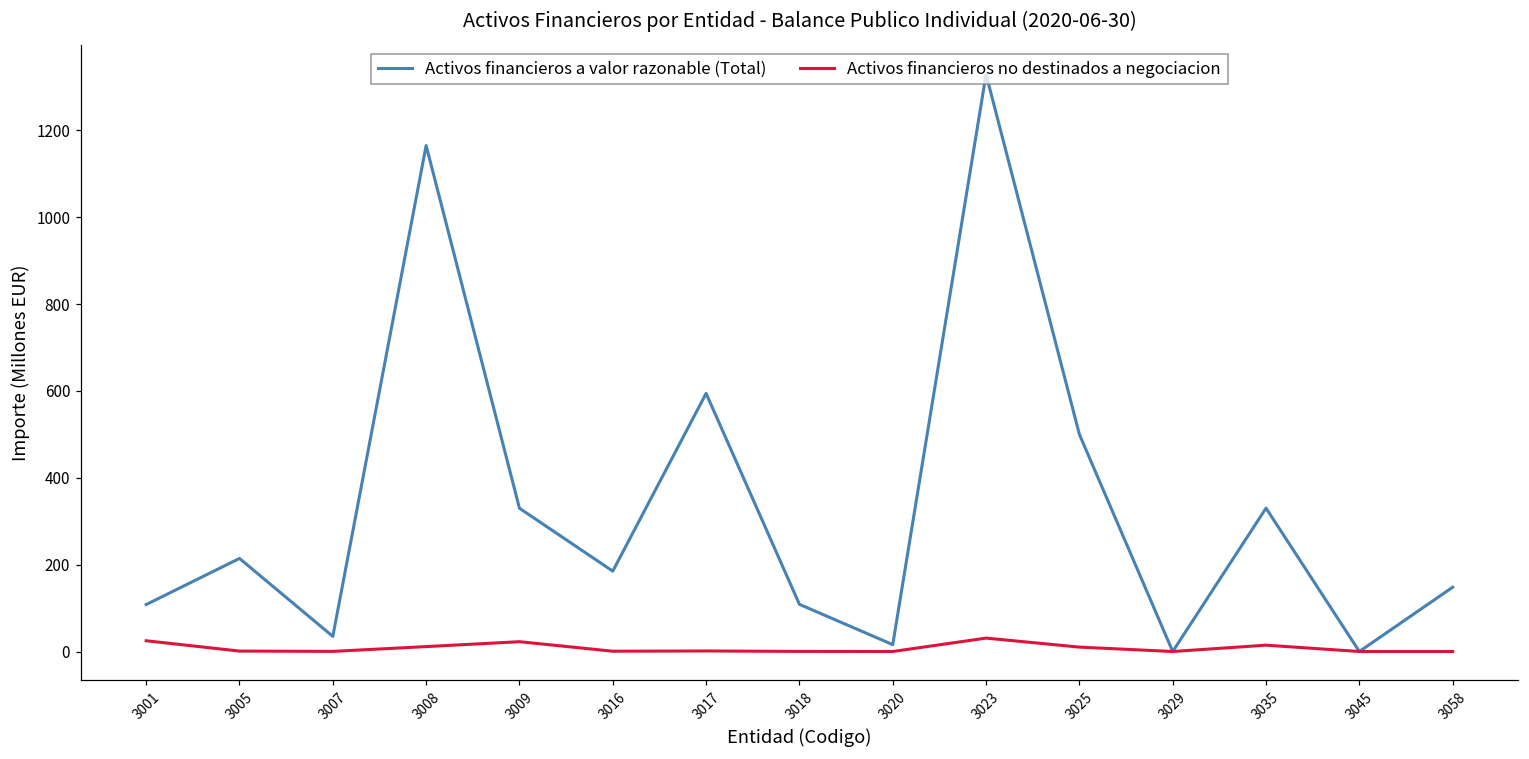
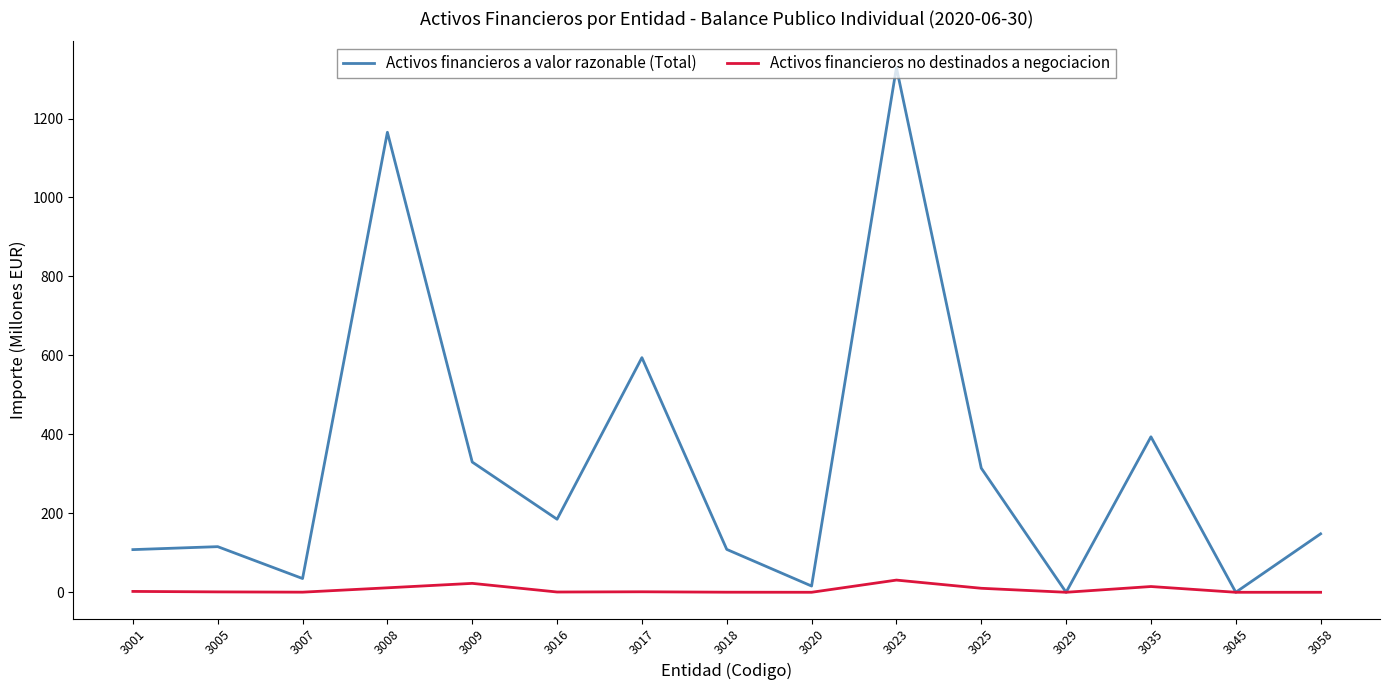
Activos financieros no destinados a negociacion, 3001: 20 -> 0
Activos financieros a valor razonable (Total), 3005: 210 -> 120
Activos financieros a valor razonable (Total), 3025: 500 -> 310
Activos financieros a valor razonable (Total), 3035: 330 -> 390
